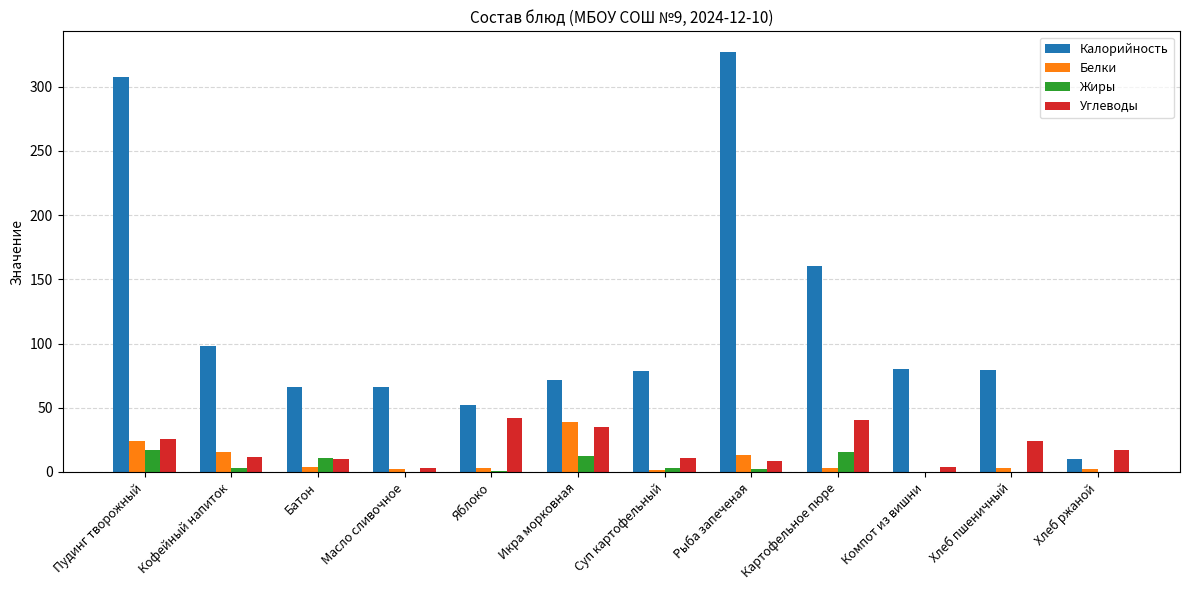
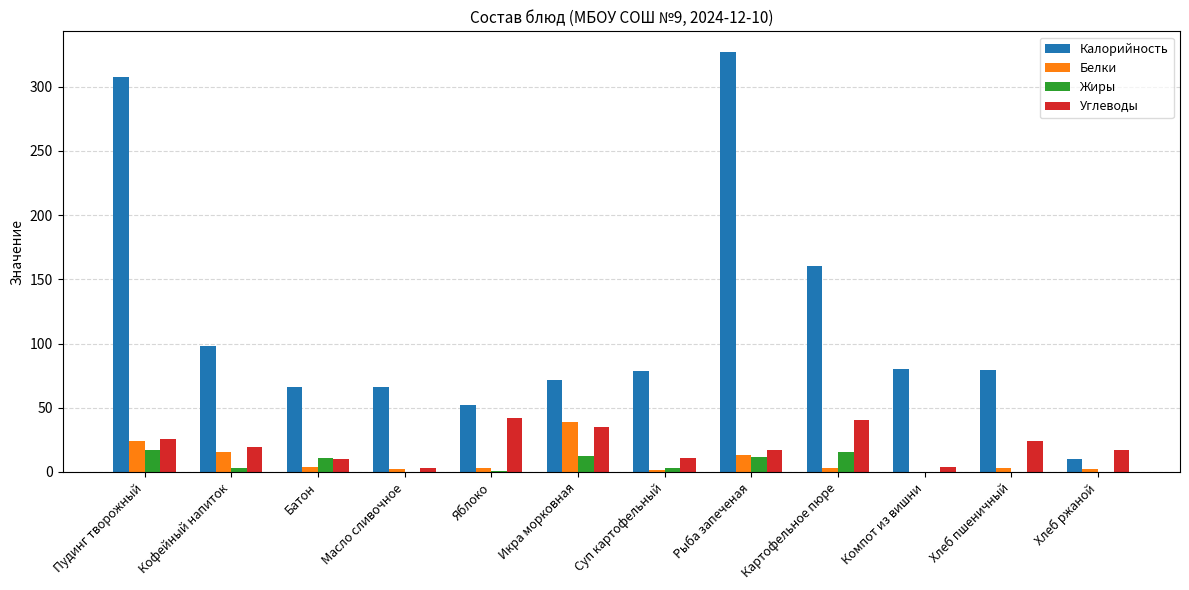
Углеводы, Кофейный напиток: 12 -> 20
Жиры, Рыба запеченая: 2 -> 12
Углеводы, Рыба запеченая: 9 -> 17
